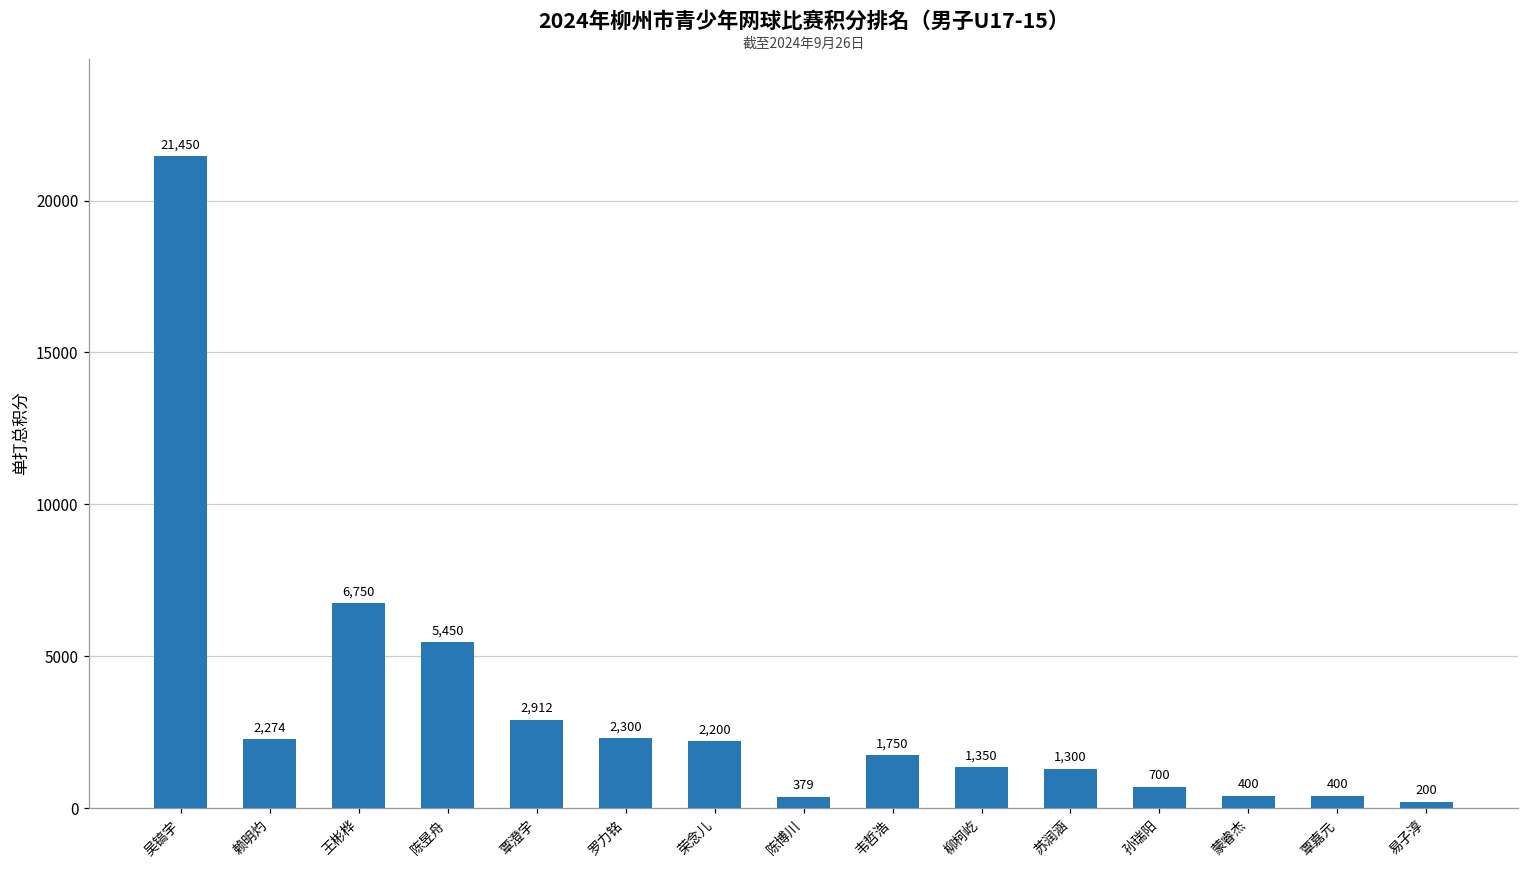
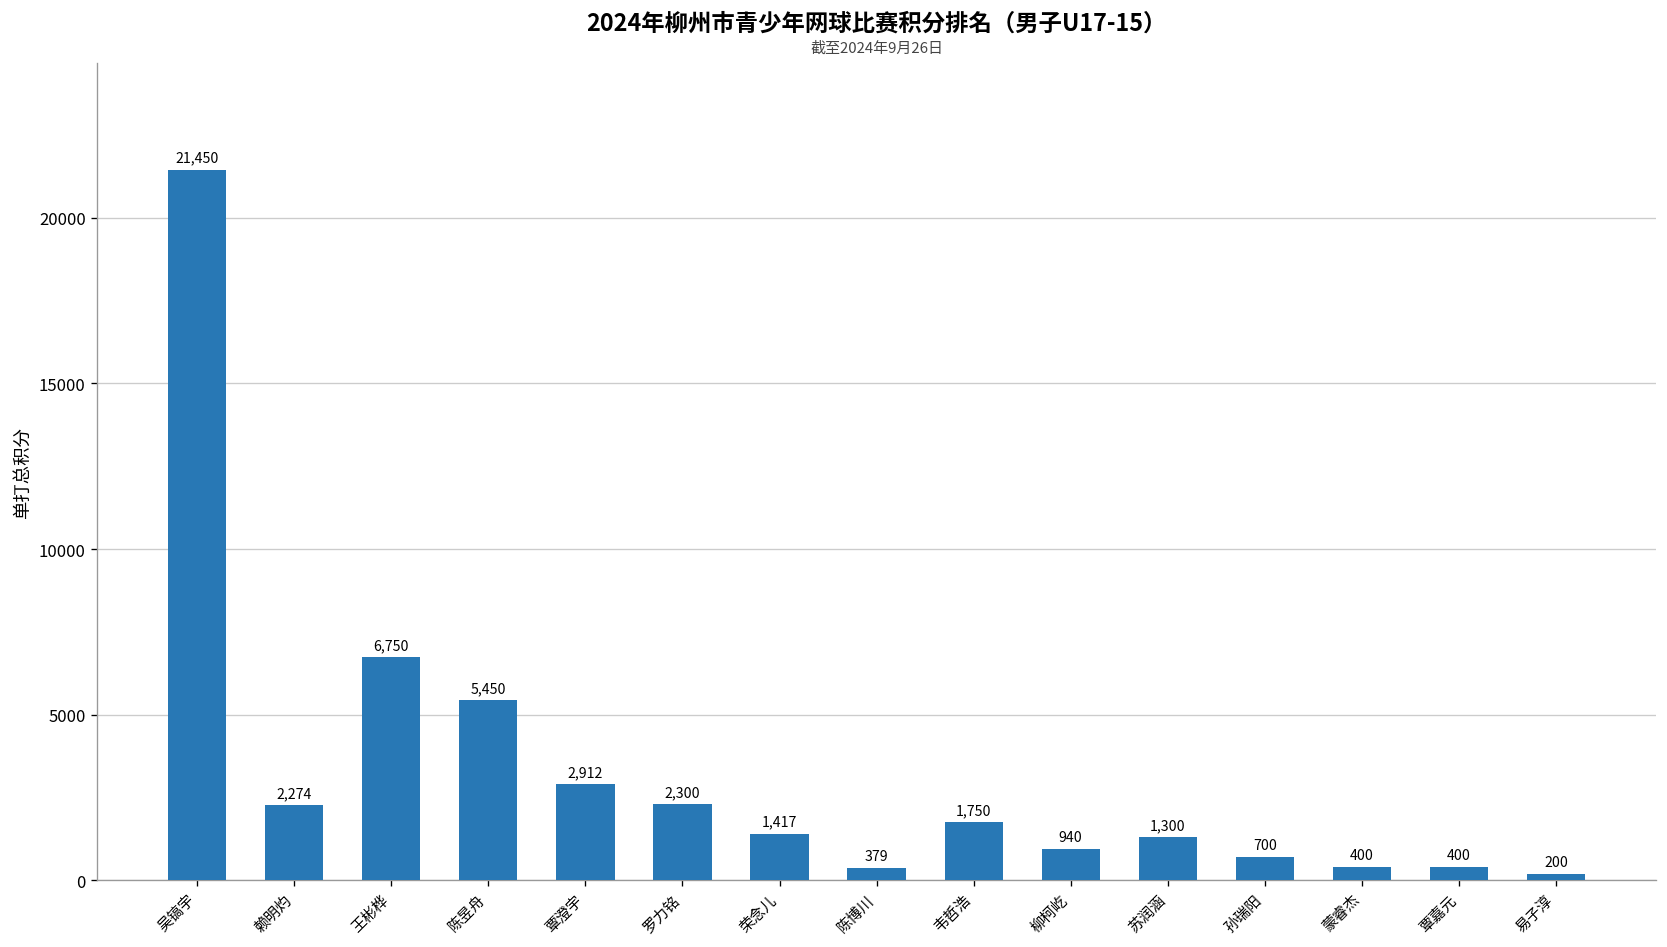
荣念儿: 2,200 -> 1,417
柳柯屹: 1,350 -> 940
